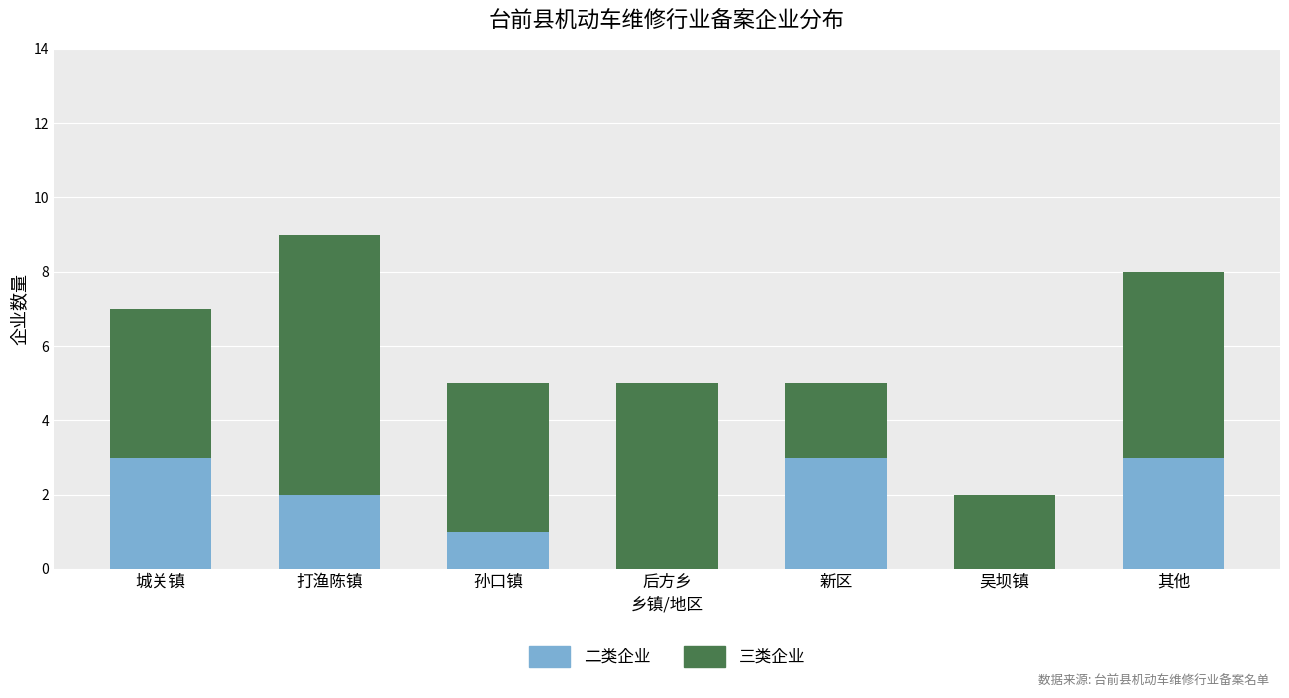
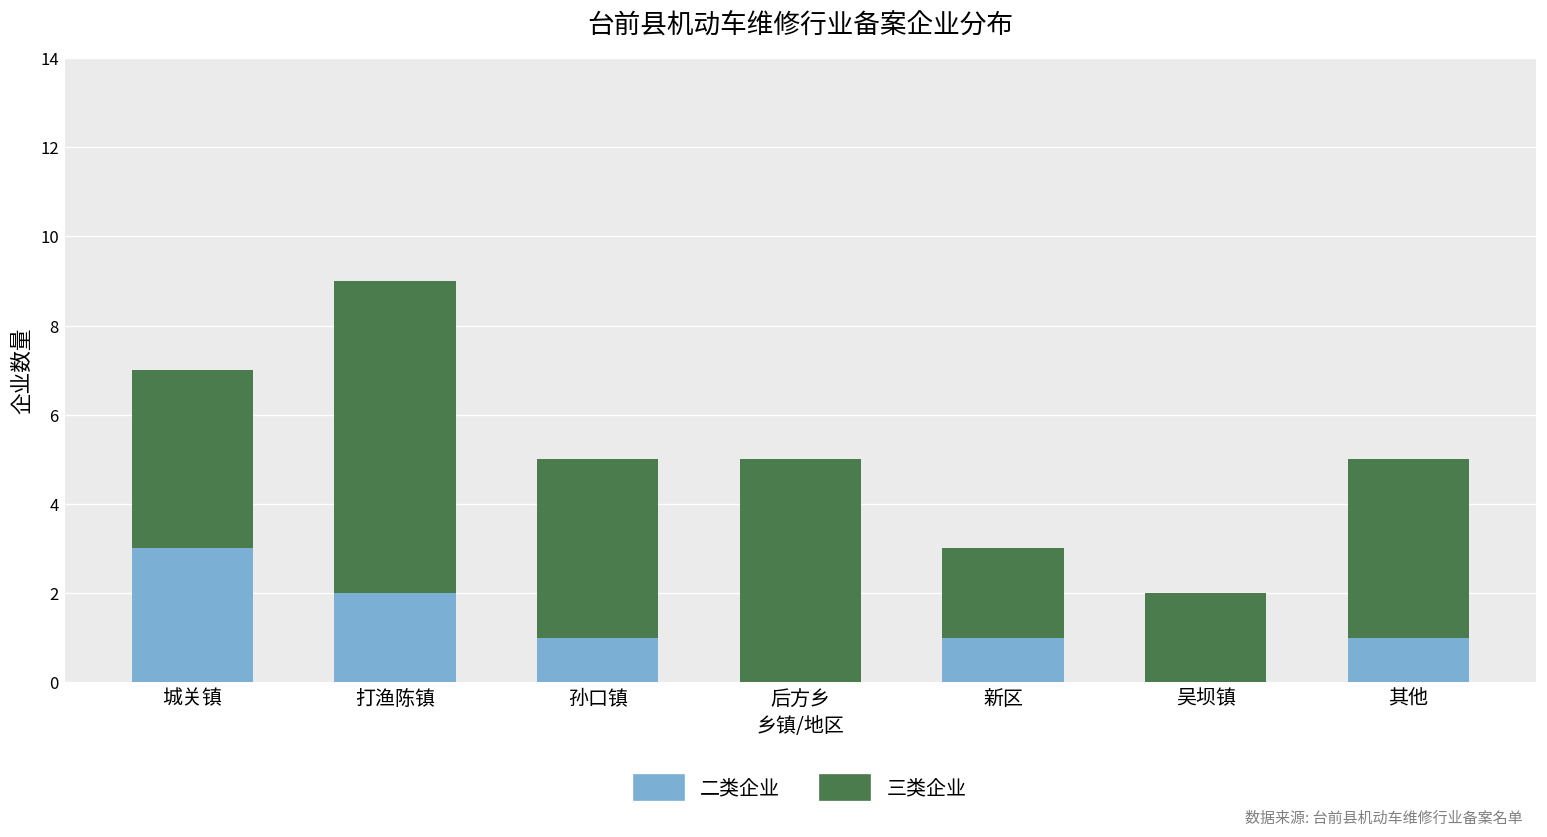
二类企业, 新区: 3 -> 1
二类企业, 其他: 3 -> 1
三类企业, 其他: 5 -> 4
